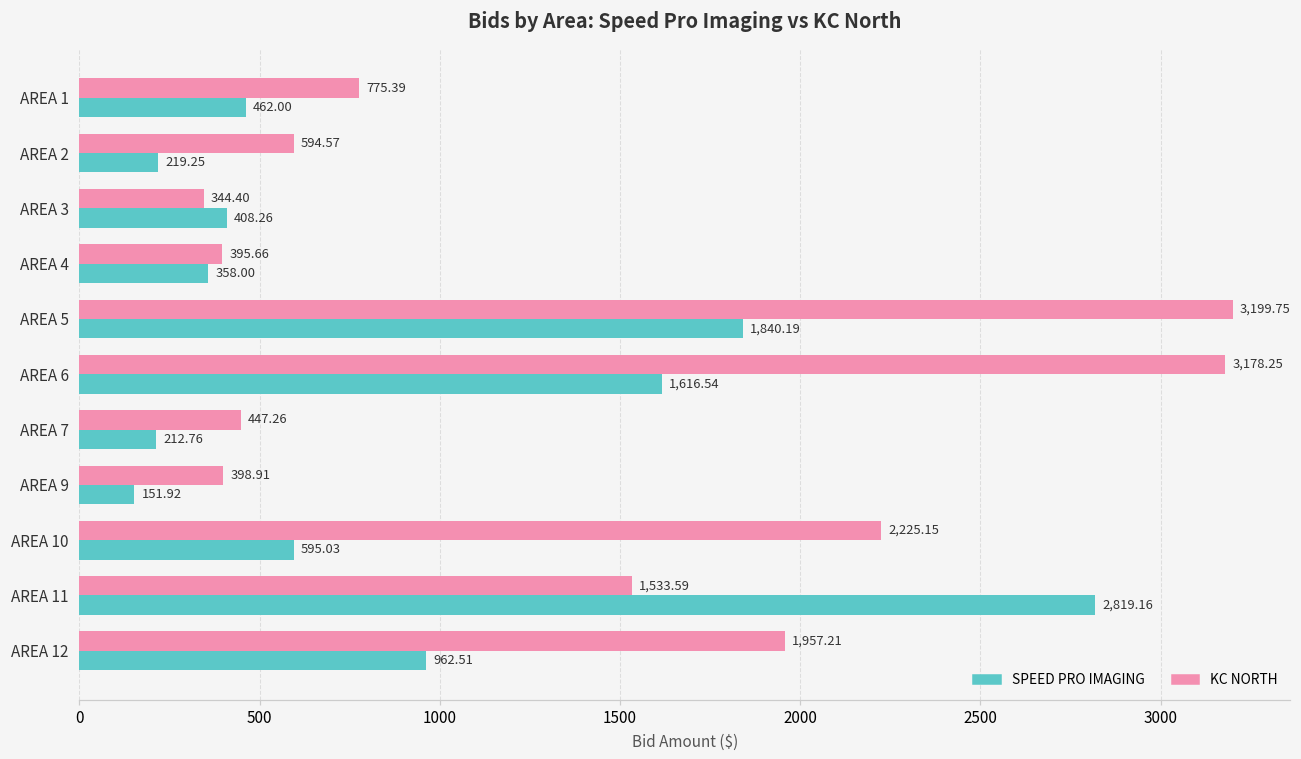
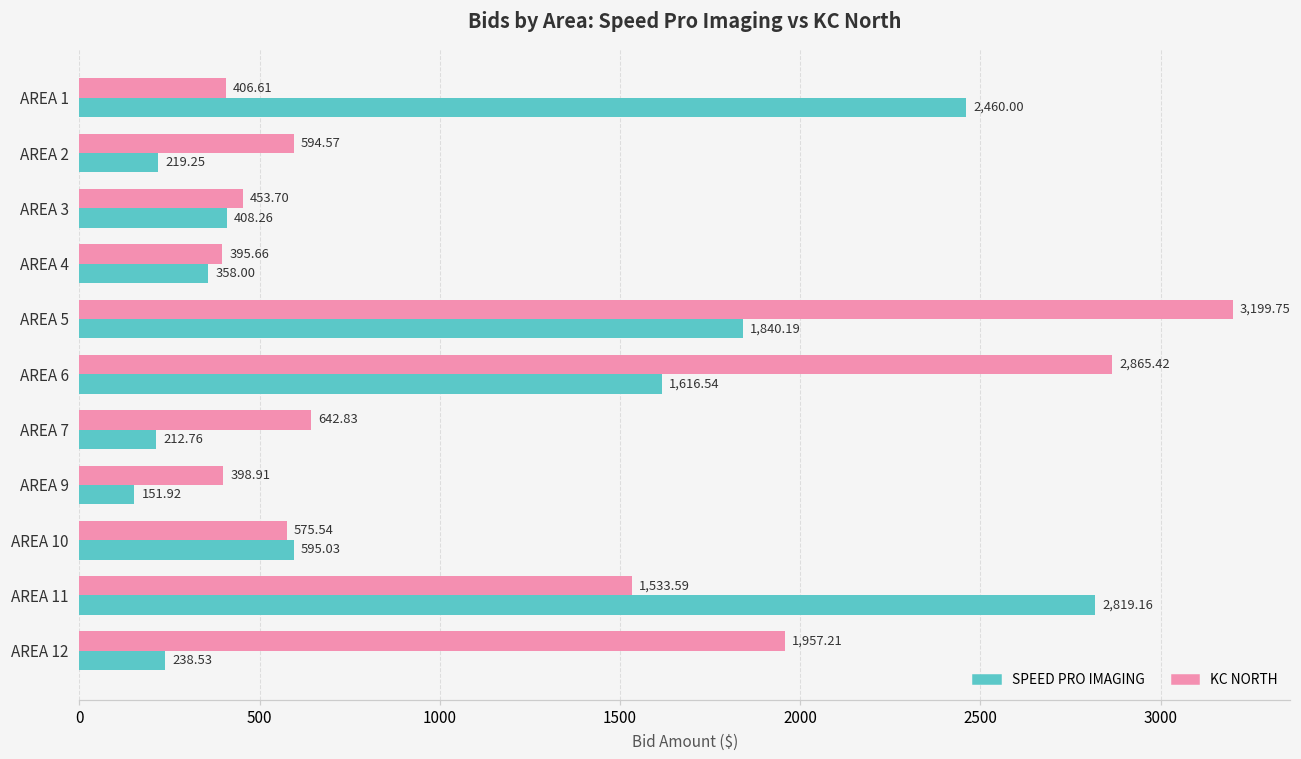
KC NORTH, AREA 1: 775.39 -> 406.61
SPEED PRO IMAGING, AREA 1: 462.00 -> 2,460.00
KC NORTH, AREA 3: 344.40 -> 453.70
KC NORTH, AREA 6: 3,178.25 -> 2,865.42
KC NORTH, AREA 7: 447.26 -> 642.83
KC NORTH, AREA 10: 2,225.15 -> 575.54
SPEED PRO IMAGING, AREA 12: 962.51 -> 238.53
